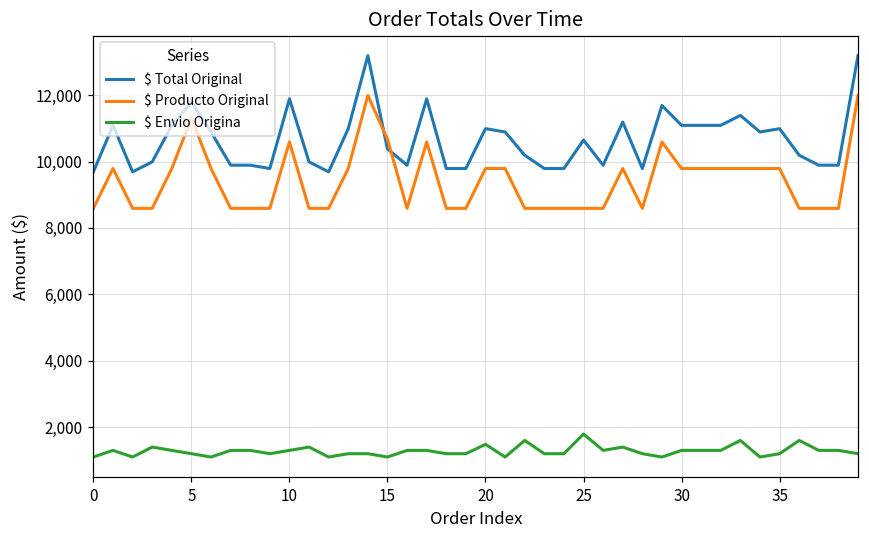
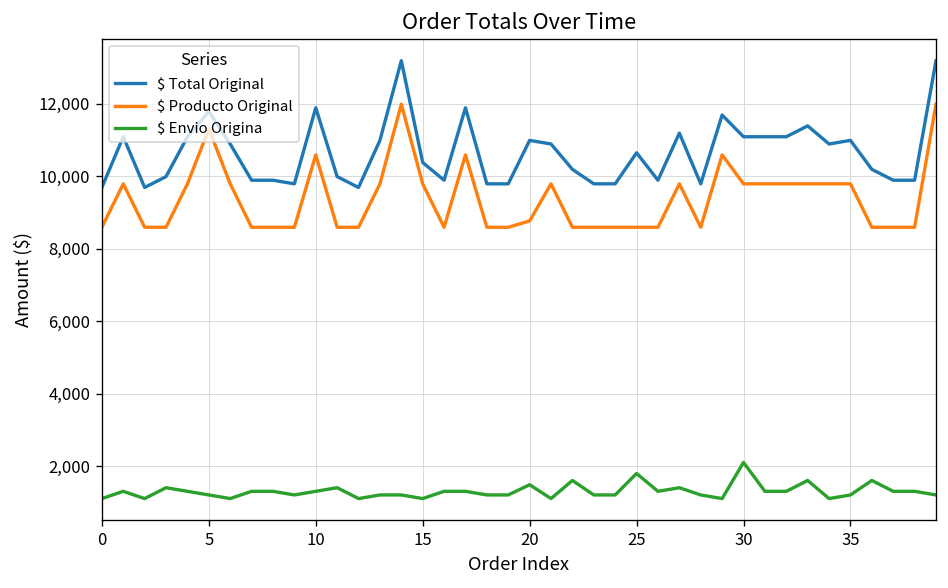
$ Producto Original, 15: 10,700 -> 9,800
$ Producto Original, 20: 9,800 -> 8,800
$ Envio Origina, 30: 1,300 -> 2,100
